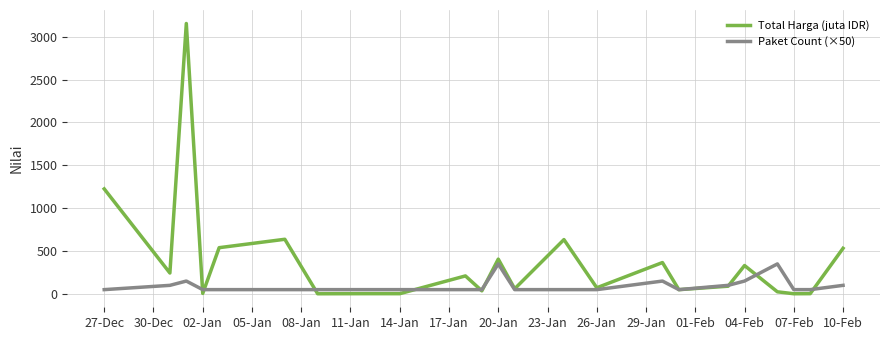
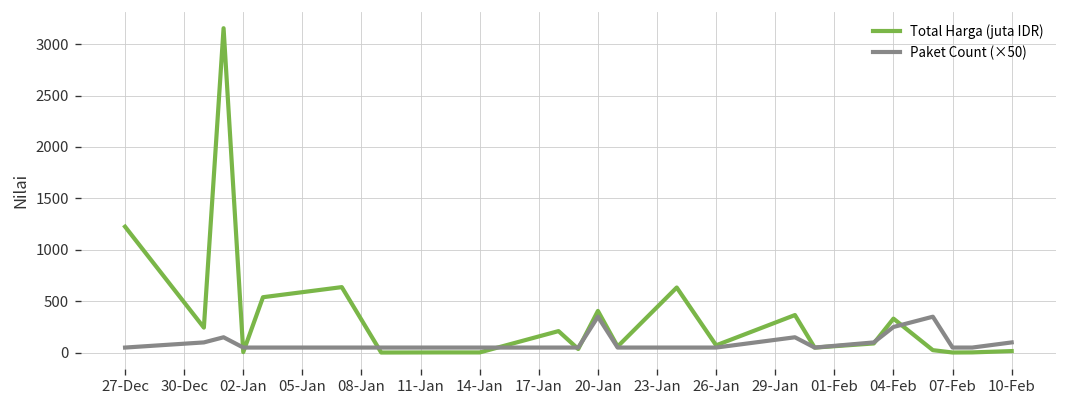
Paket Count (×50), 04-Feb: 200 -> 300
Total Harga (juta IDR), 10-Feb: 500 -> 0
